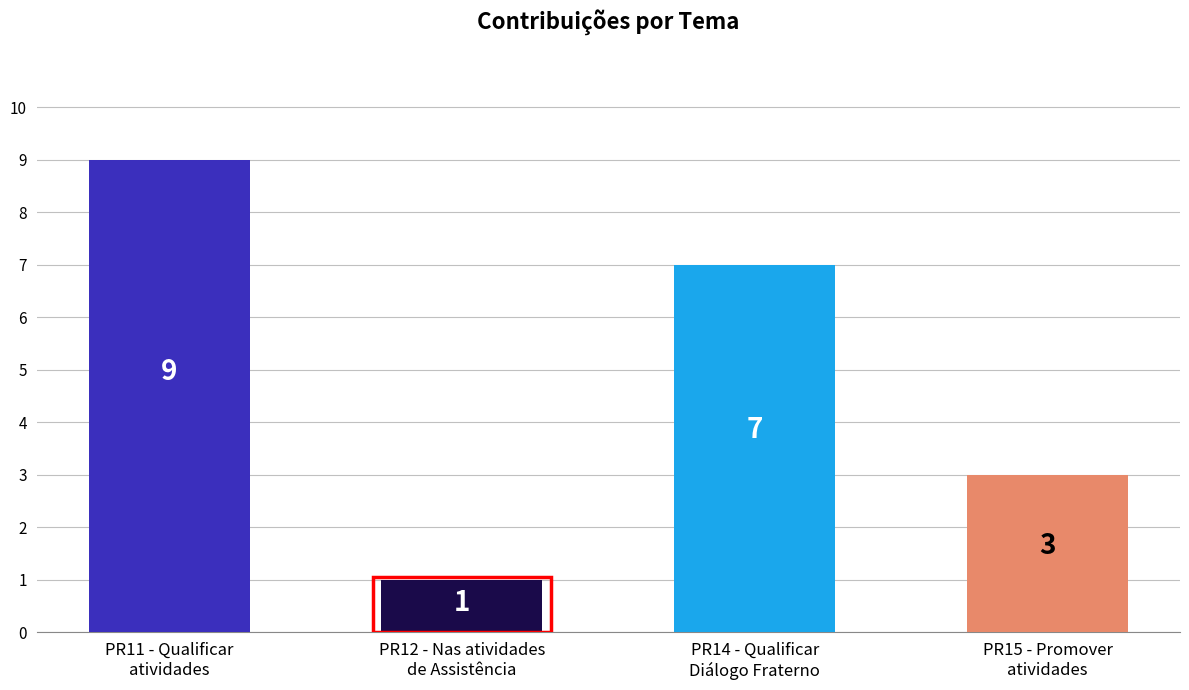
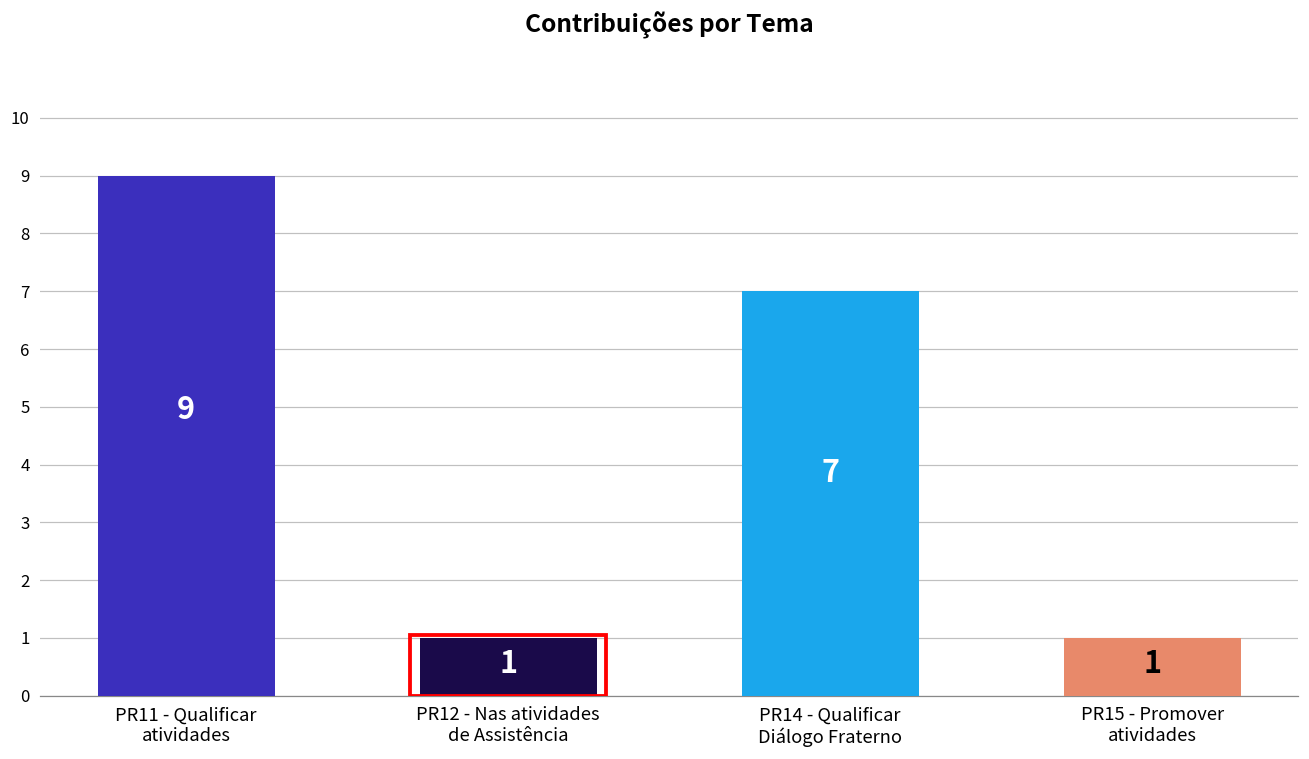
PR15 - Promover atividades: 3 -> 1
